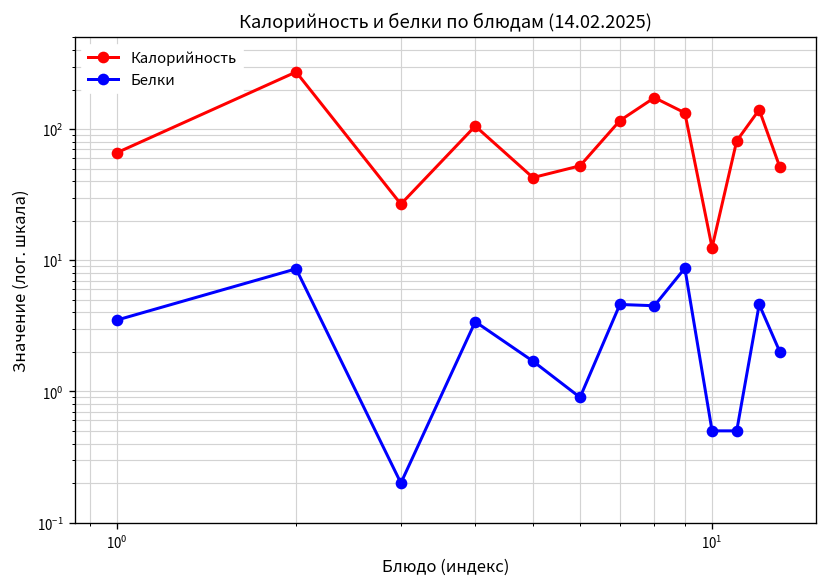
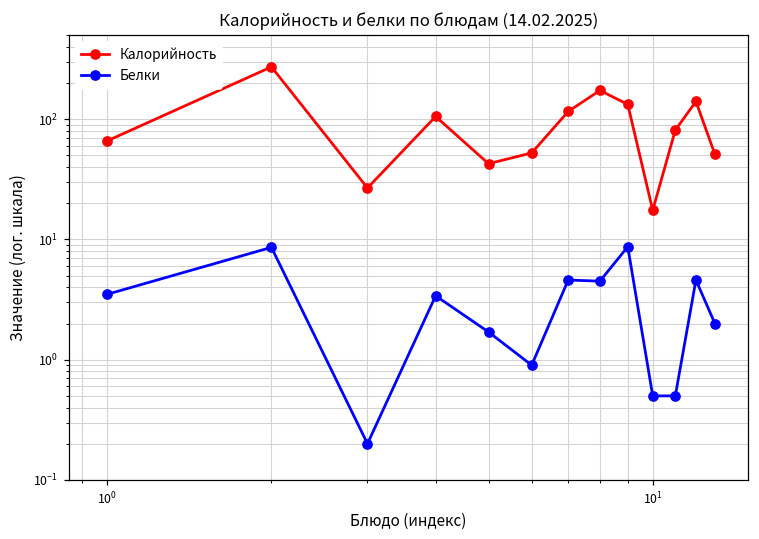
Калорийность, 10^1: 13 -> 18
